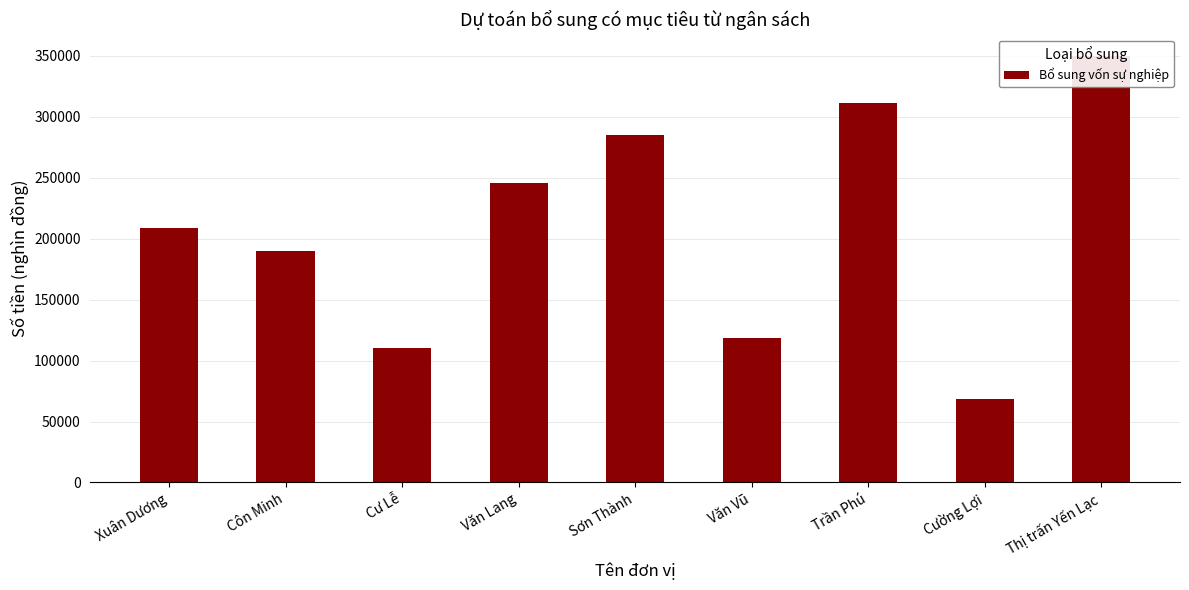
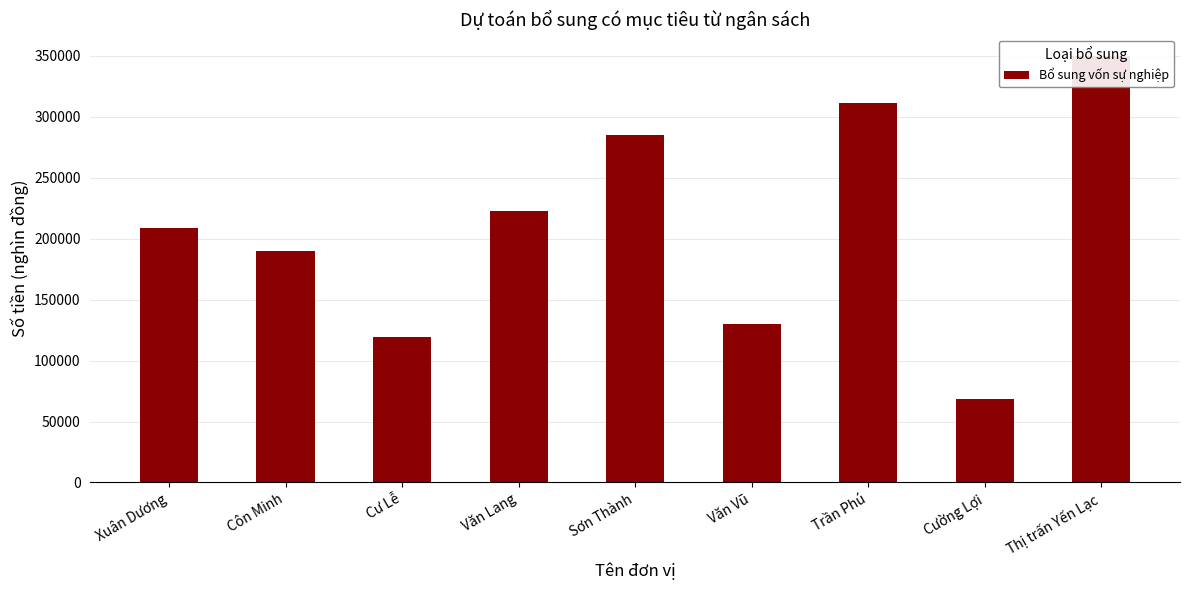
Cư Lễ: 110000 -> 119000
Văn Lang: 245000 -> 223000
Văn Vũ: 119000 -> 130000
